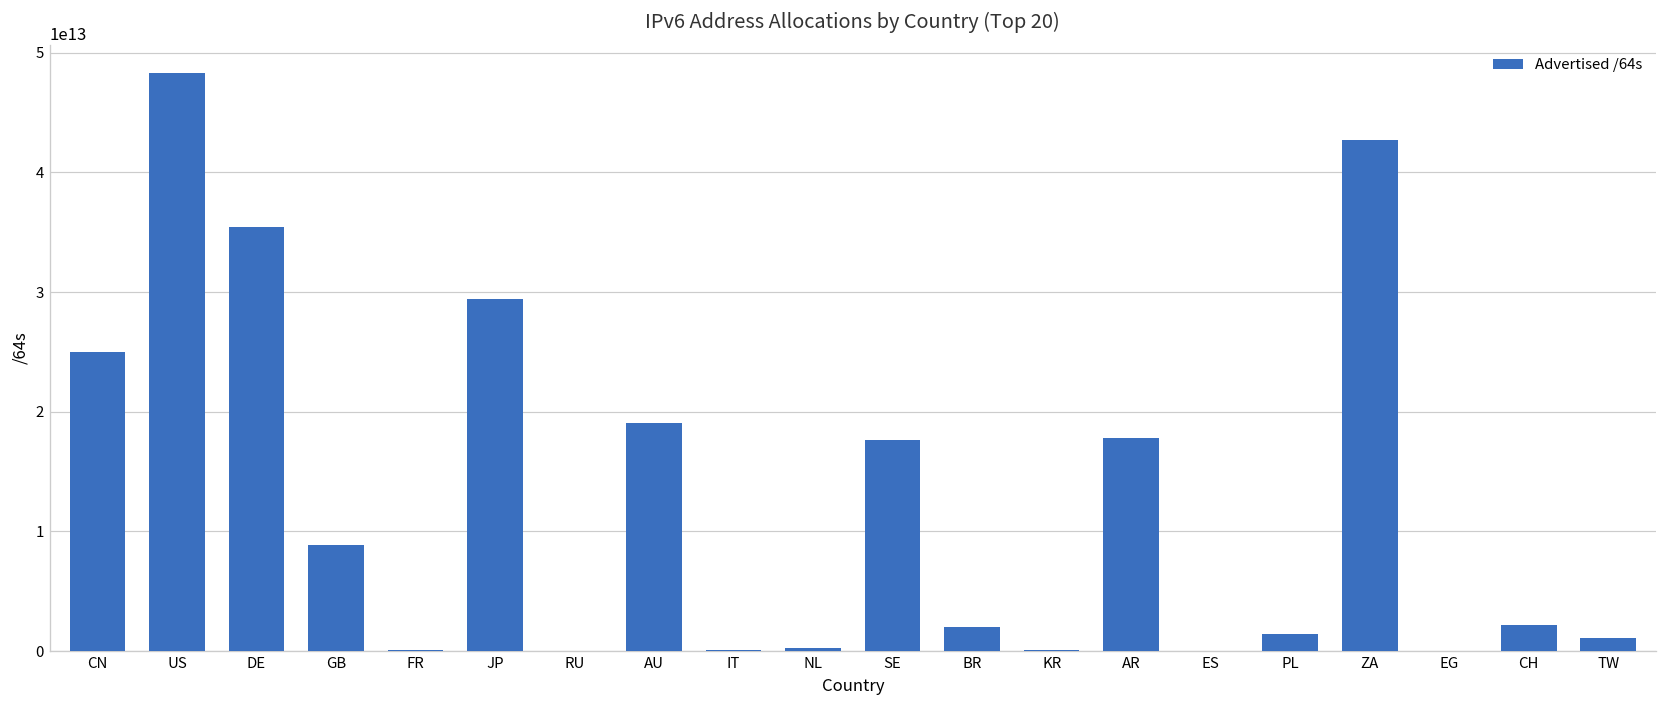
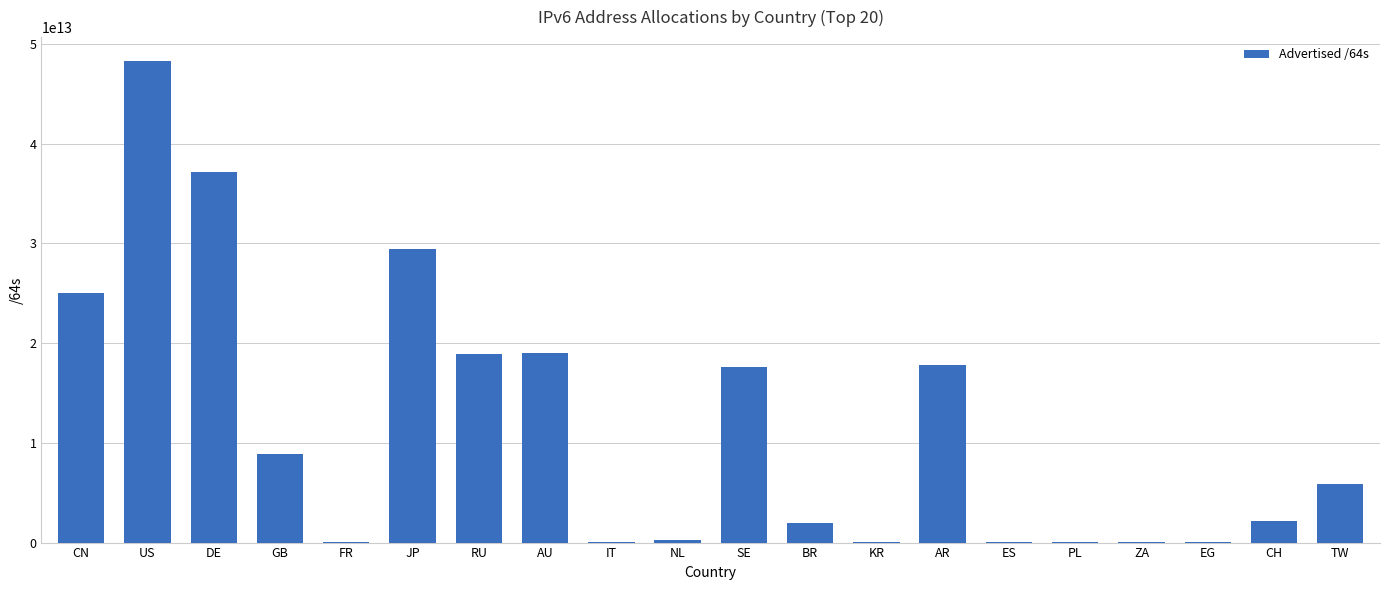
DE: 35000000000000 -> 37000000000000
RU: 0 -> 19000000000000
PL: 1000000000000 -> 0
ZA: 43000000000000 -> 0
TW: 1000000000000 -> 6000000000000
